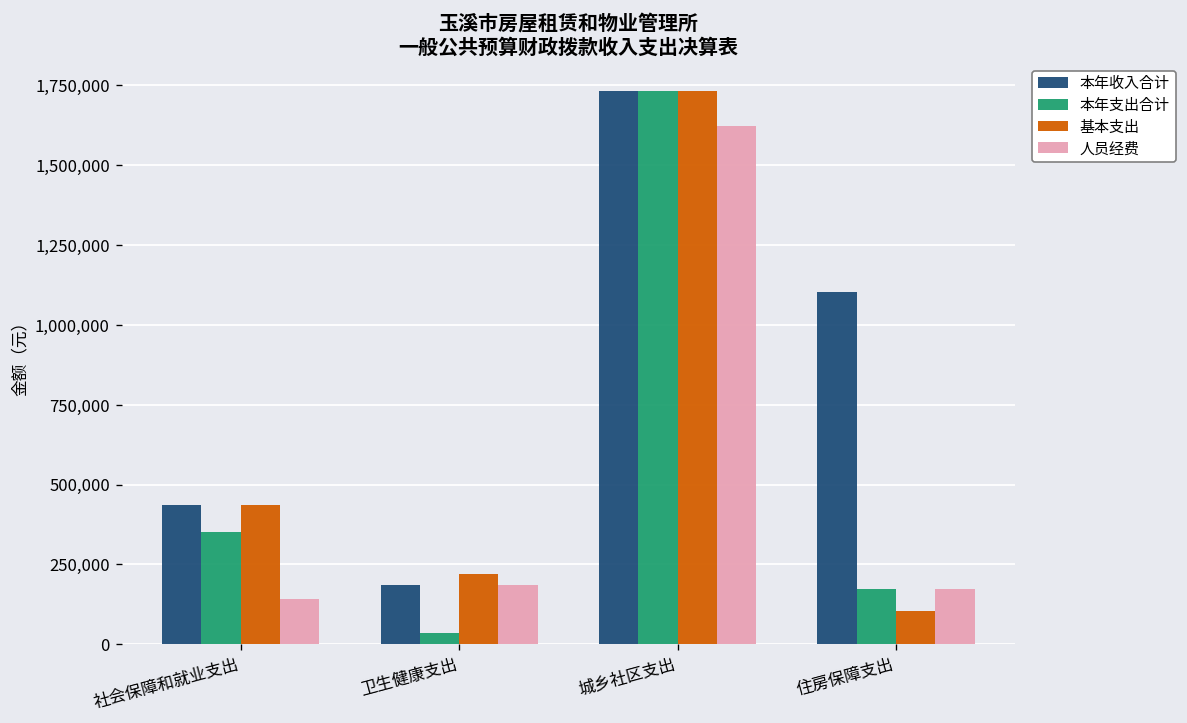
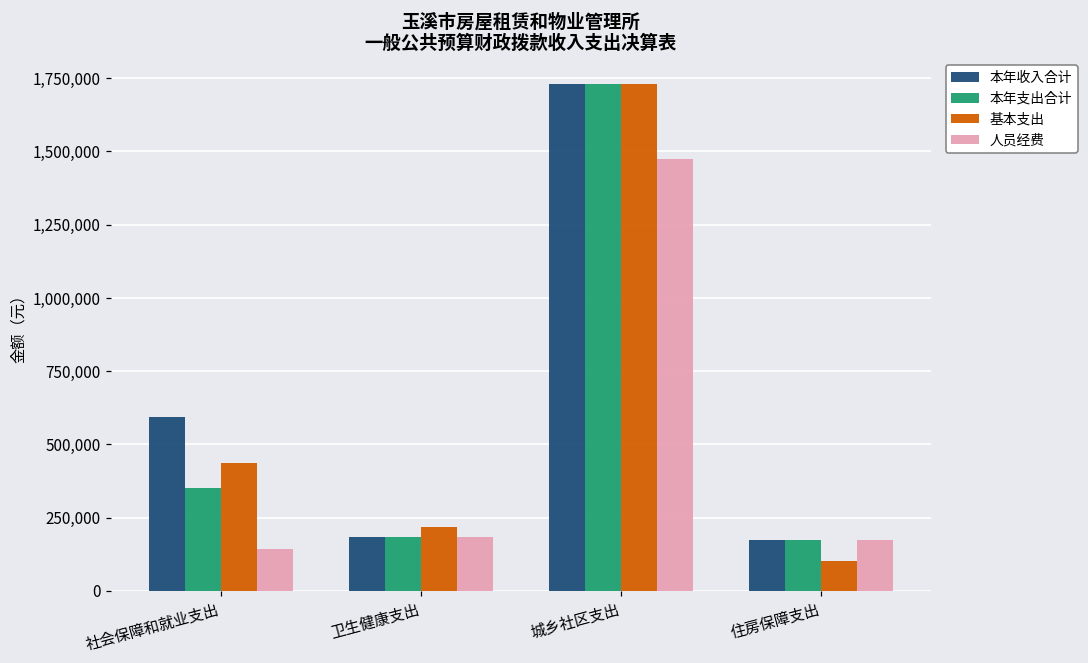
本年收入合计, 社会保障和就业支出: 430,000 -> 590,000
本年支出合计, 卫生健康支出: 30,000 -> 180,000
人员经费, 城乡社区支出: 1,620,000 -> 1,470,000
本年收入合计, 住房保障支出: 1,100,000 -> 170,000
